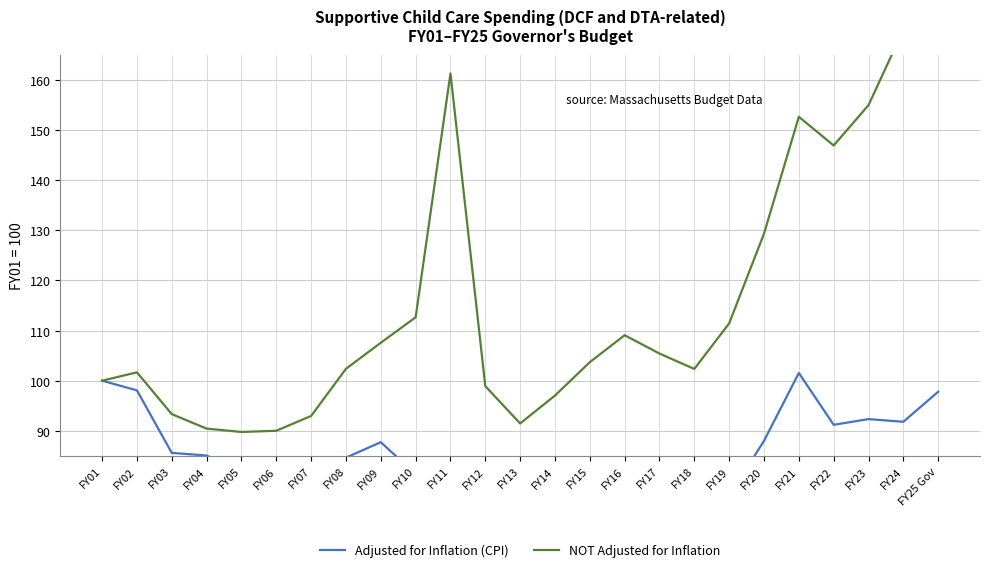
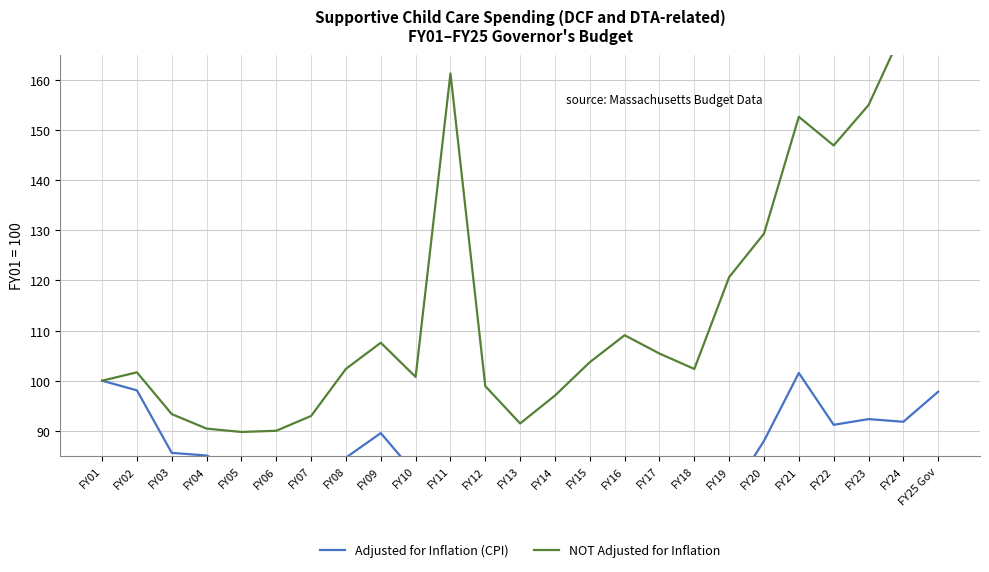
Adjusted for Inflation (CPI), FY09: 88 -> 90
NOT Adjusted for Inflation, FY10: 113 -> 101
NOT Adjusted for Inflation, FY19: 111 -> 121
